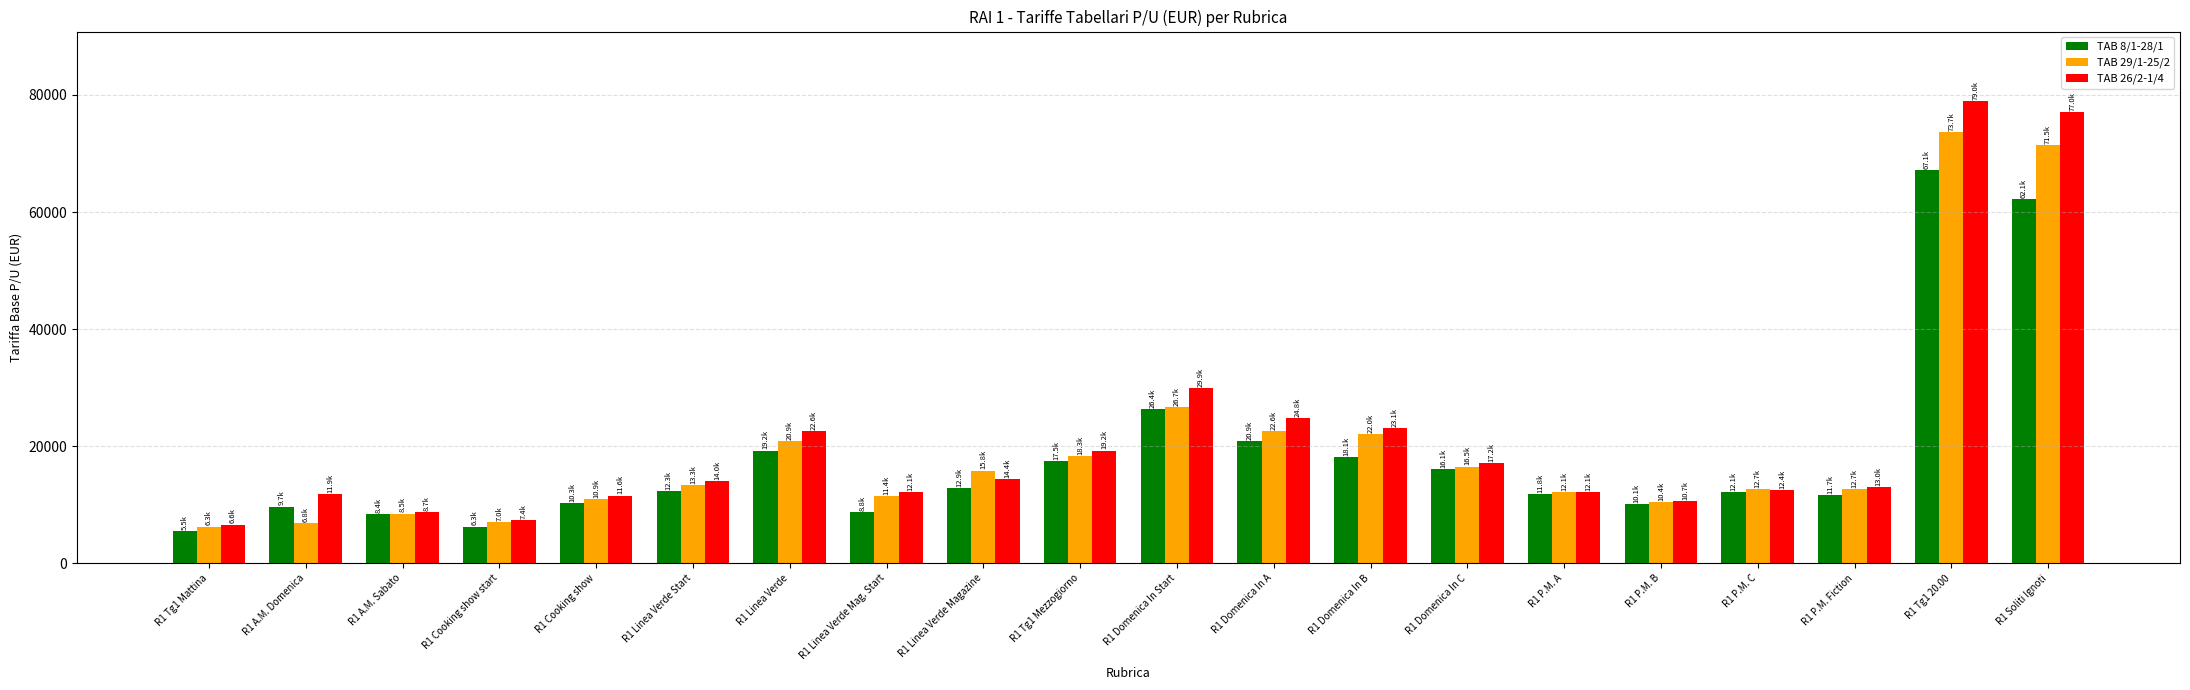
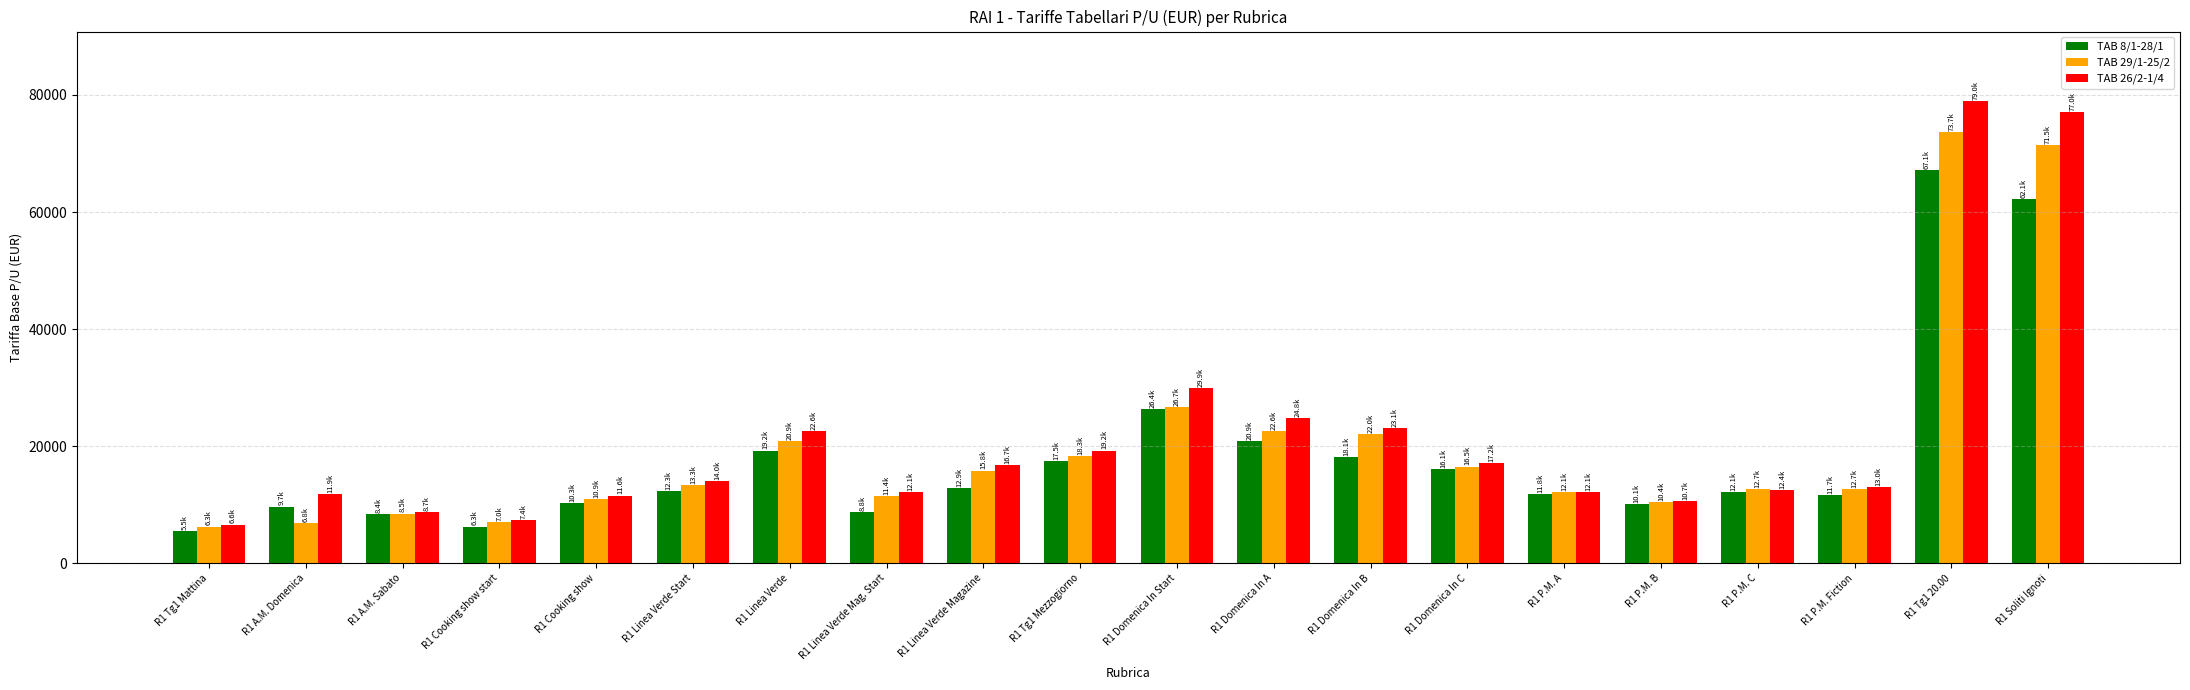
TAB 26/2-1/4, R1 Linea Verde Magazine: 14.4k -> 16.7k
